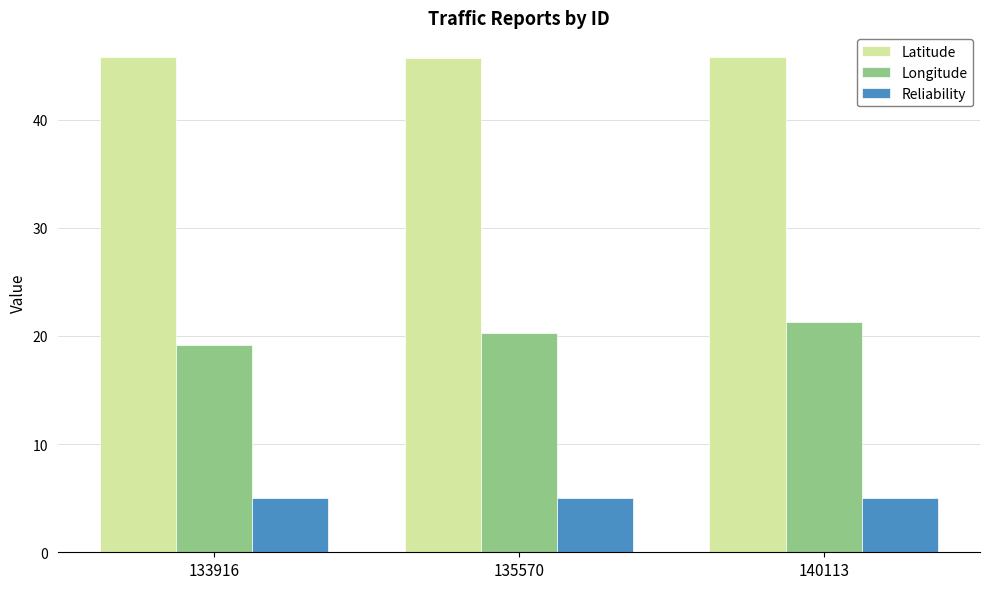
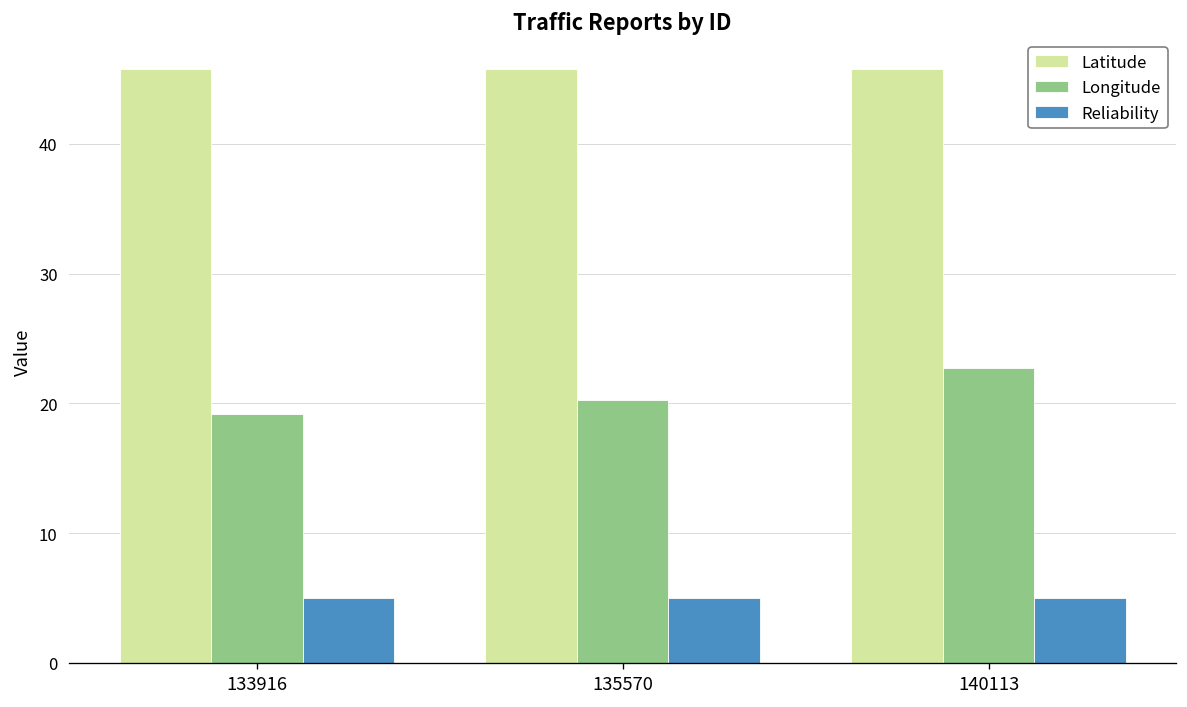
Longitude, 140113: 21.3 -> 22.7
